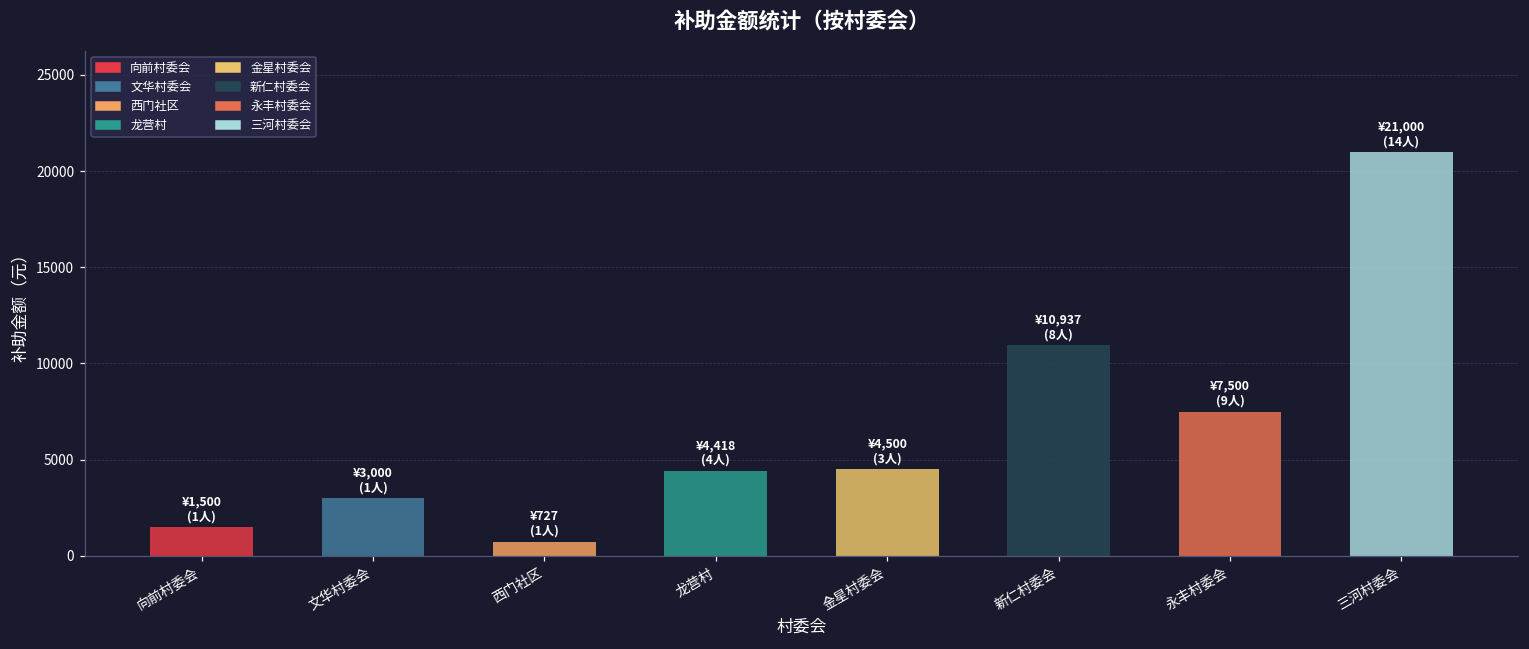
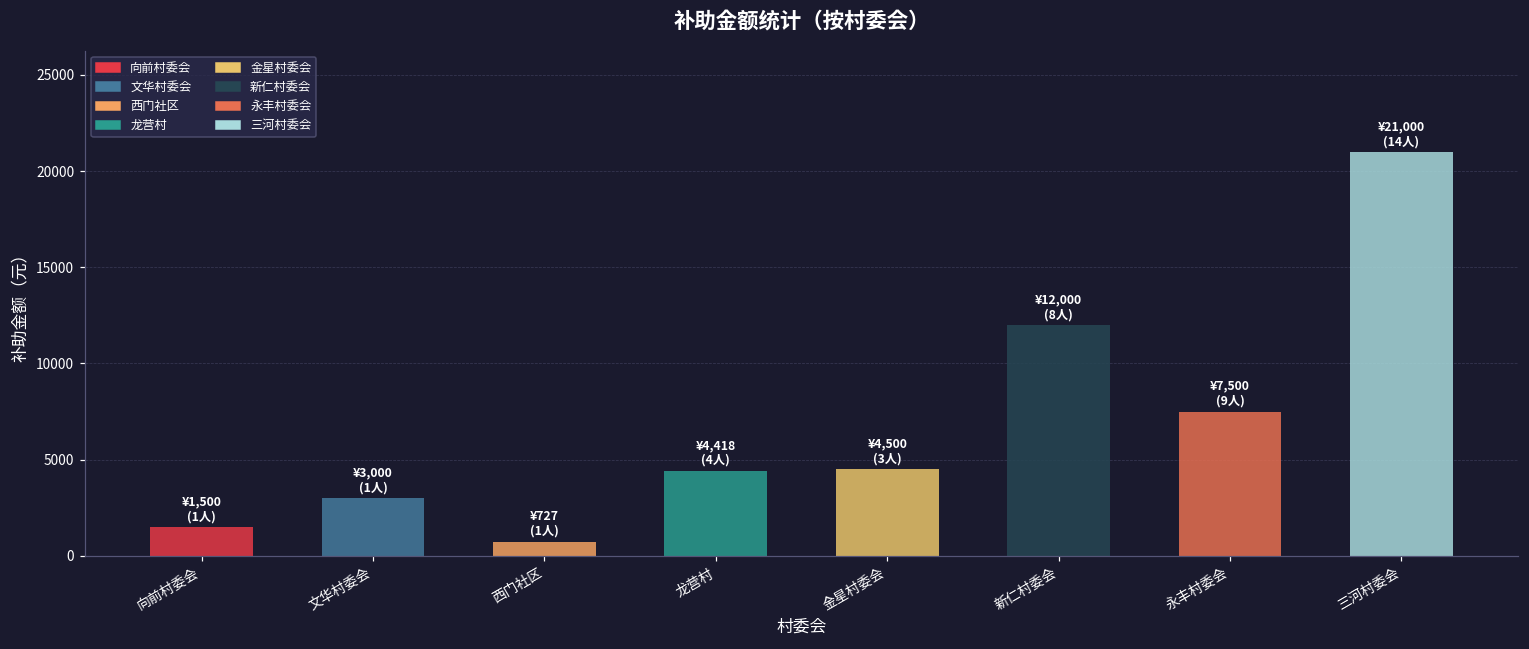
新仁村委会: ¥10,937 -> ¥12,000
